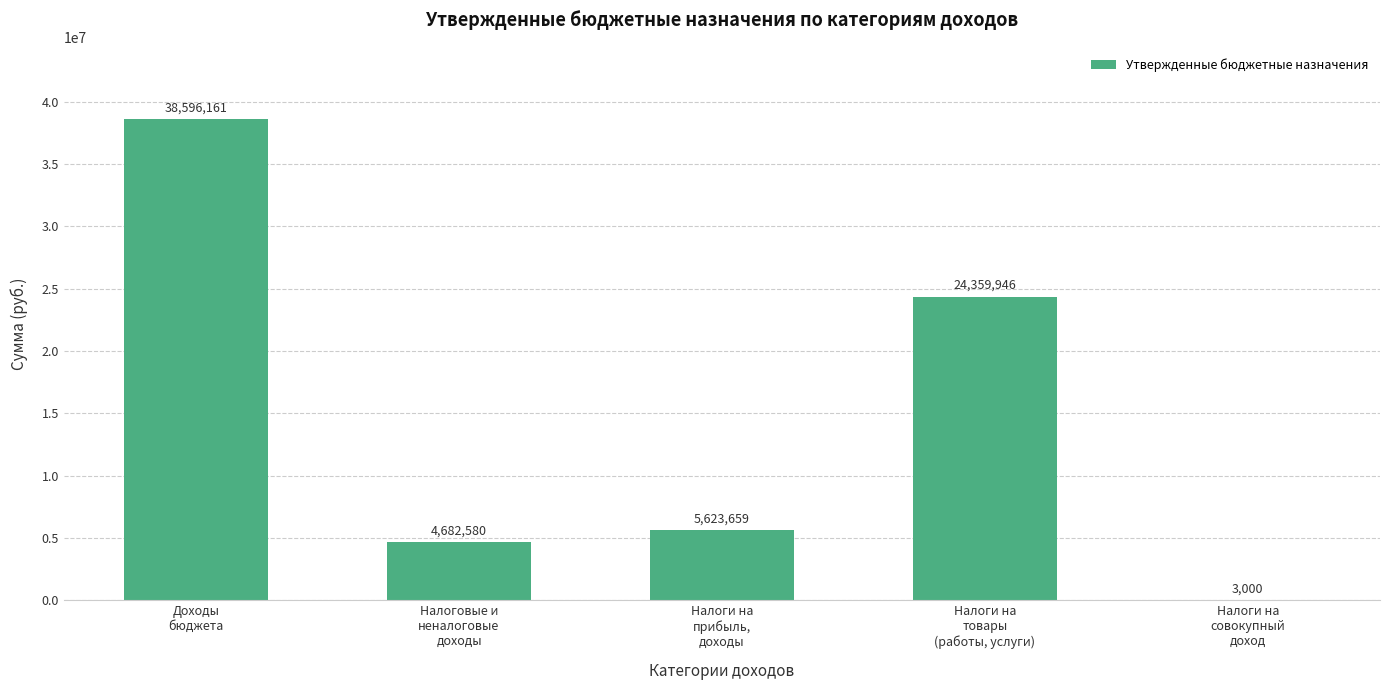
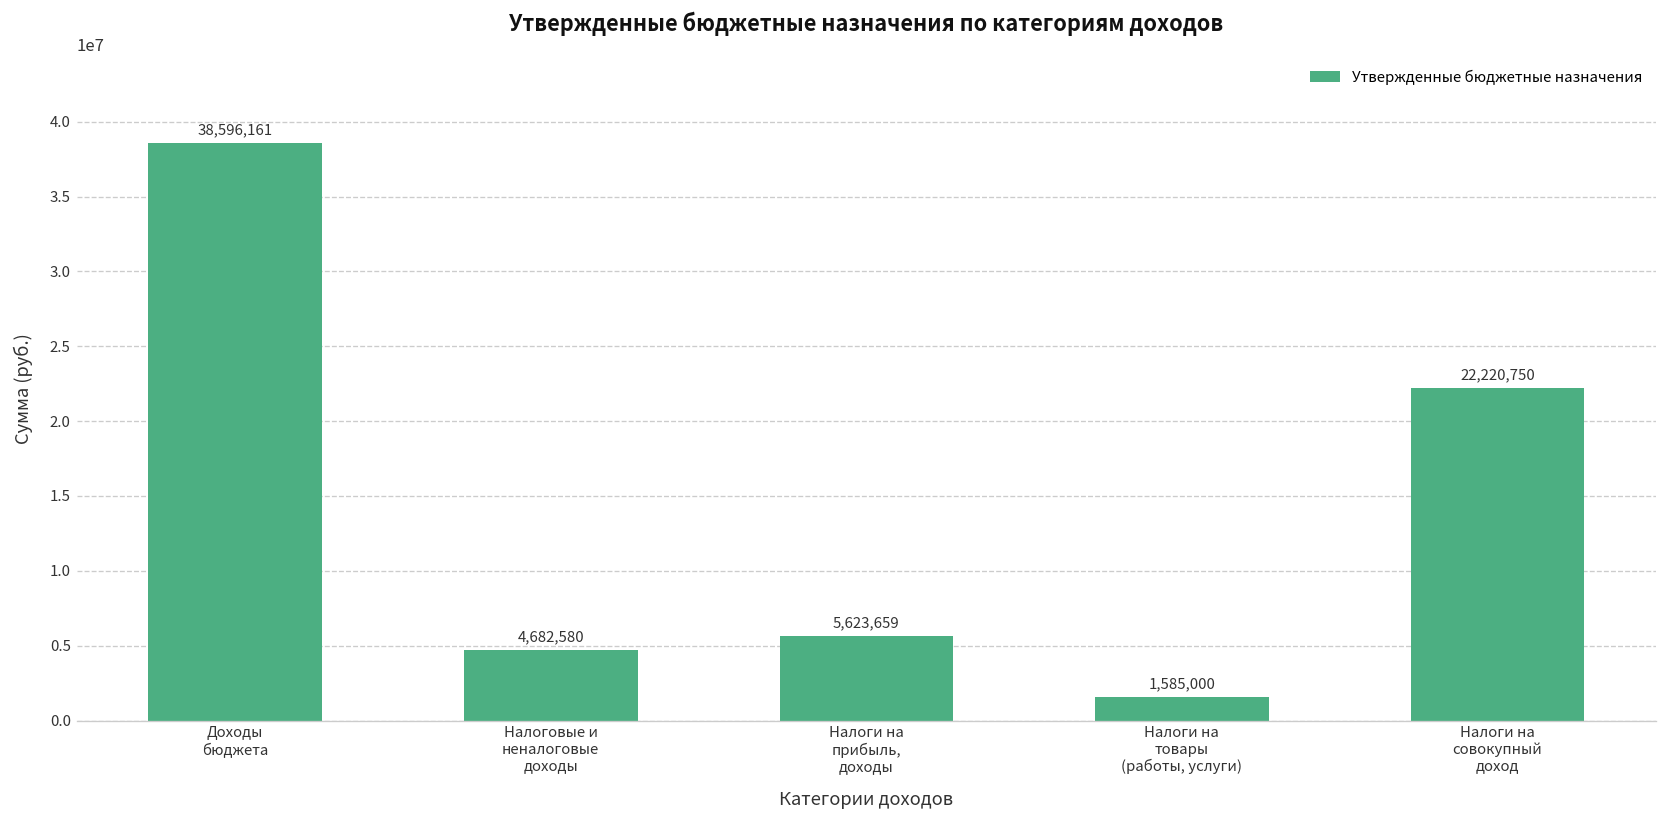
Налоги на товары (работы, услуги): 24,359,946 -> 1,585,000
Налоги на совокупный доход: 3,000 -> 22,220,750
